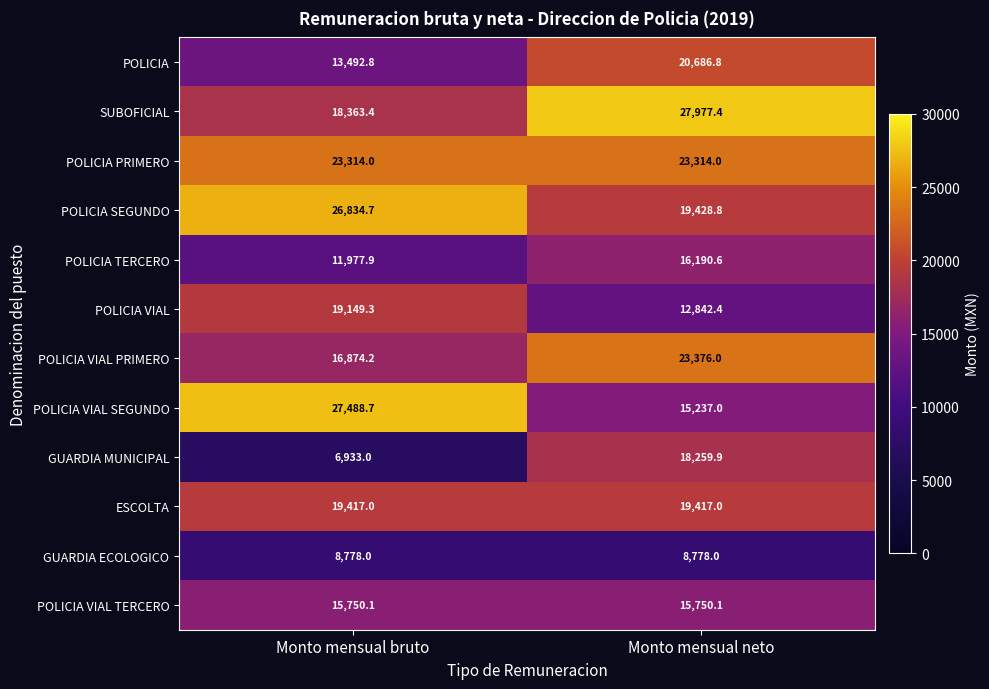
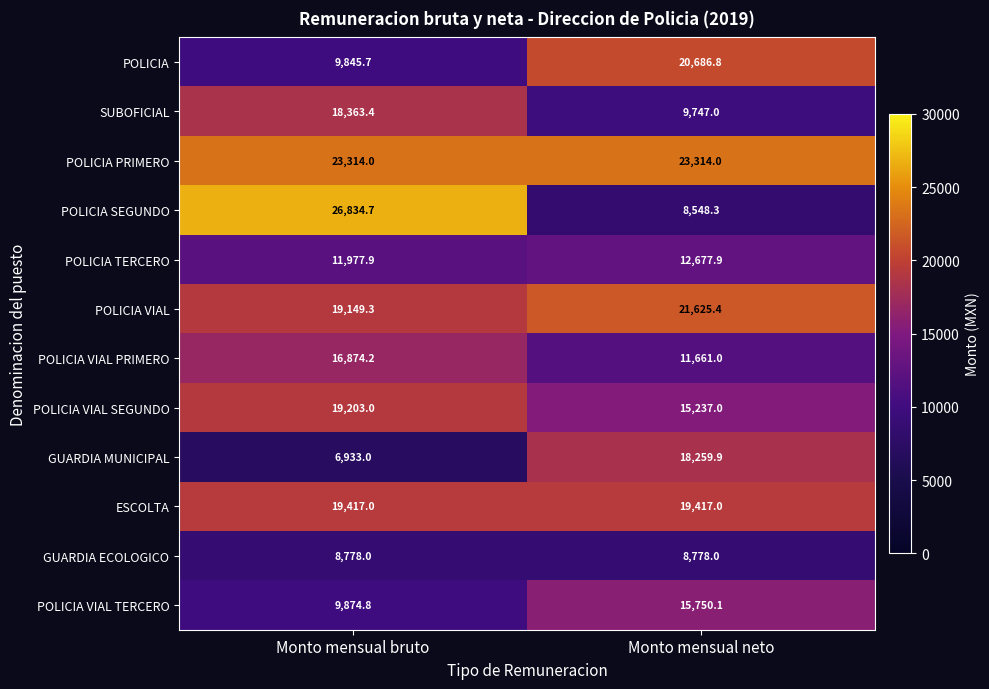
POLICIA, Monto mensual bruto: 13,492.8 -> 9,845.7
SUBOFICIAL, Monto mensual neto: 27,977.4 -> 9,747.0
POLICIA SEGUNDO, Monto mensual neto: 19,428.8 -> 8,548.3
POLICIA TERCERO, Monto mensual neto: 16,190.6 -> 12,677.9
POLICIA VIAL, Monto mensual neto: 12,842.4 -> 21,625.4
POLICIA VIAL PRIMERO, Monto mensual neto: 23,376.0 -> 11,661.0
POLICIA VIAL SEGUNDO, Monto mensual bruto: 27,488.7 -> 19,203.0
POLICIA VIAL TERCERO, Monto mensual bruto: 15,750.1 -> 9,874.8
